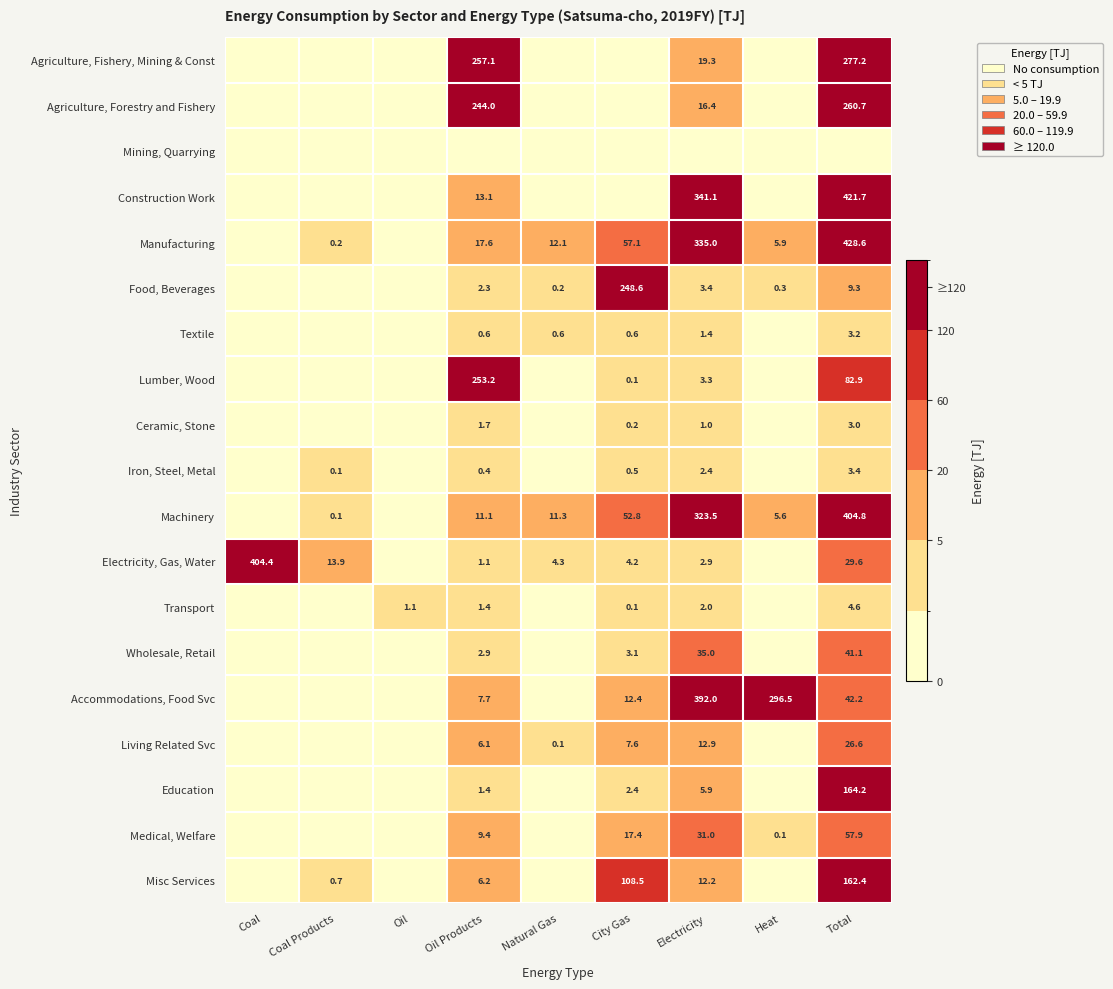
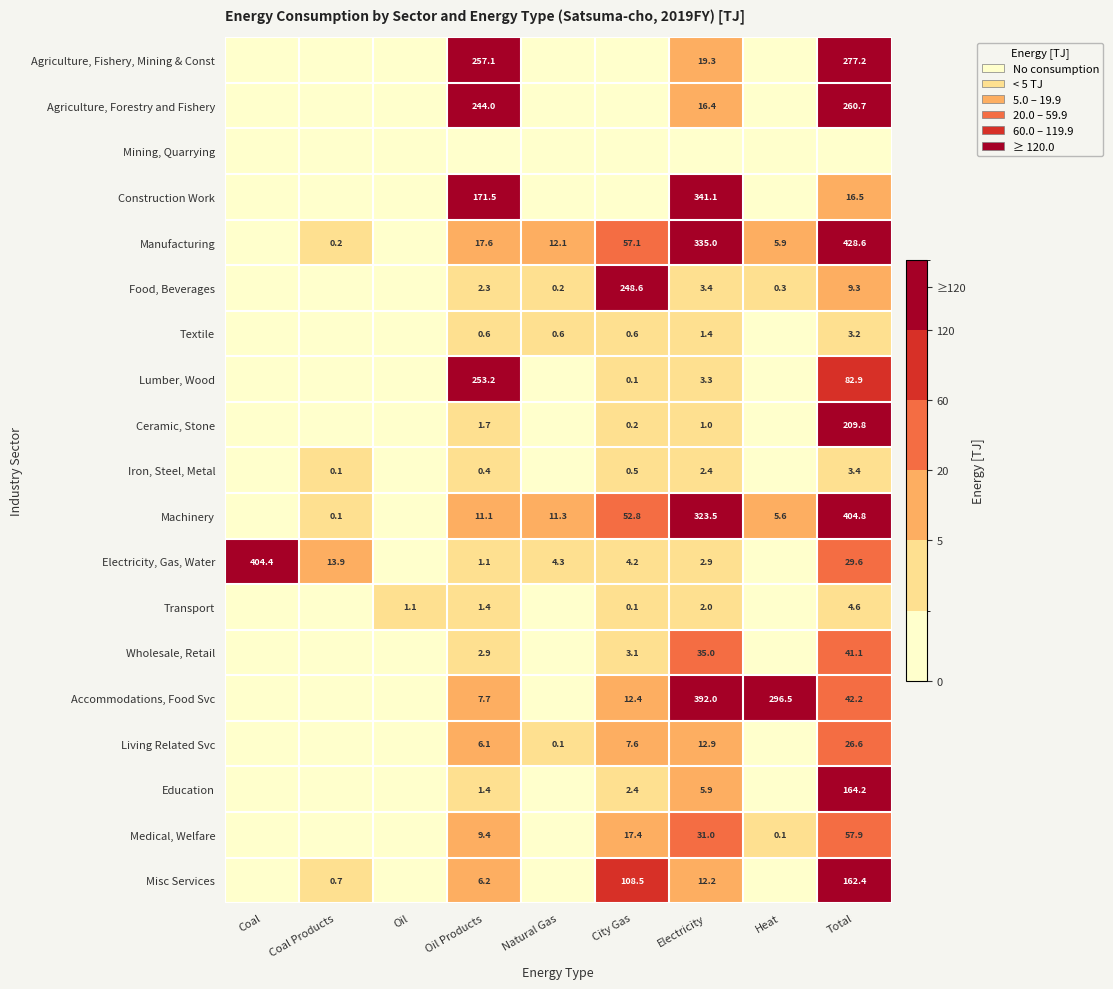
Construction Work, Oil Products: 13.1 -> 171.5
Construction Work, Total: 421.7 -> 16.5
Ceramic, Stone, Total: 3.0 -> 209.8
